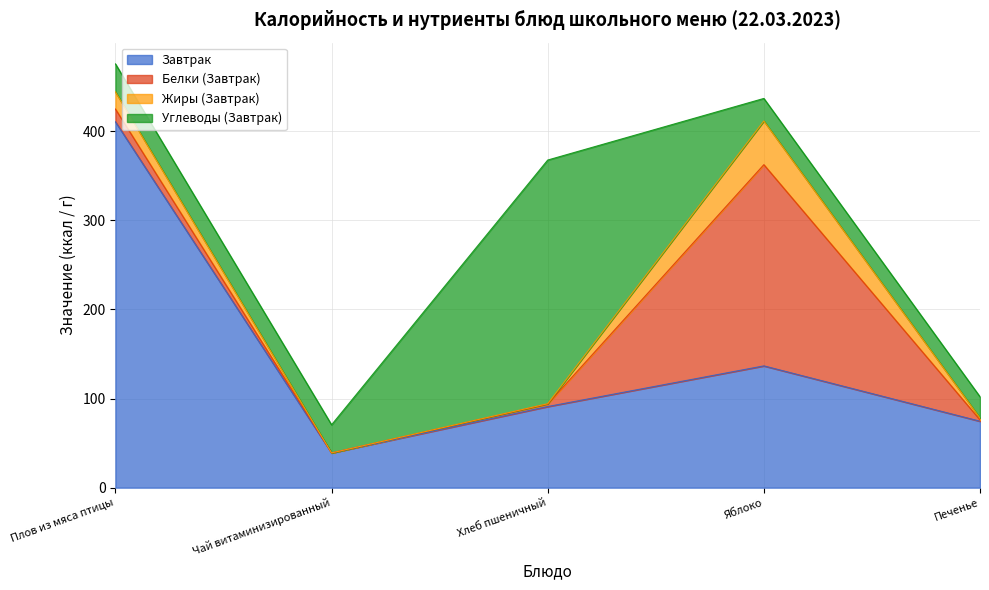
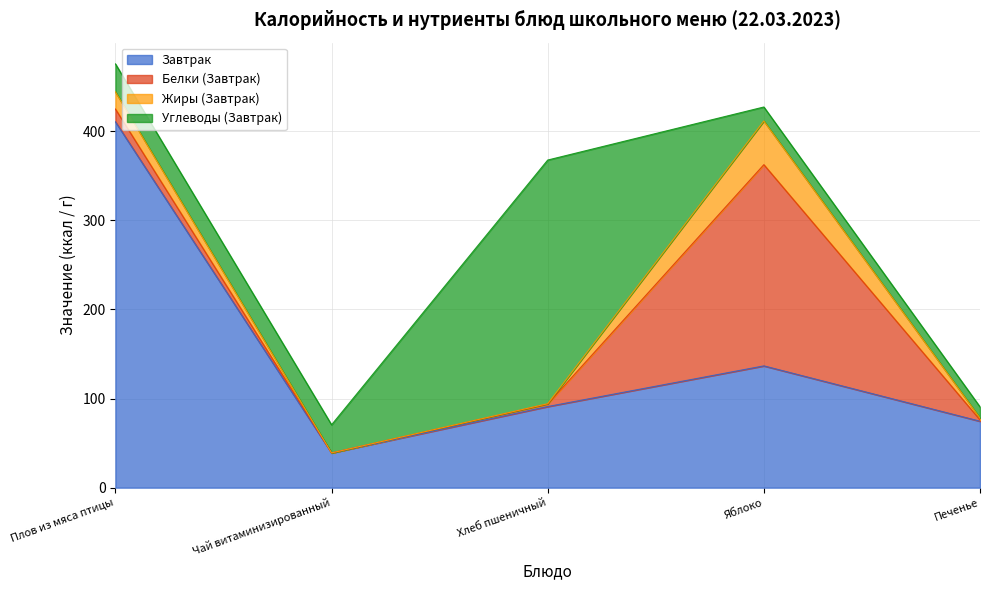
Углеводы (Завтрак), Яблоко: 30 -> 20
Углеводы (Завтрак), Печенье: 20 -> 10
